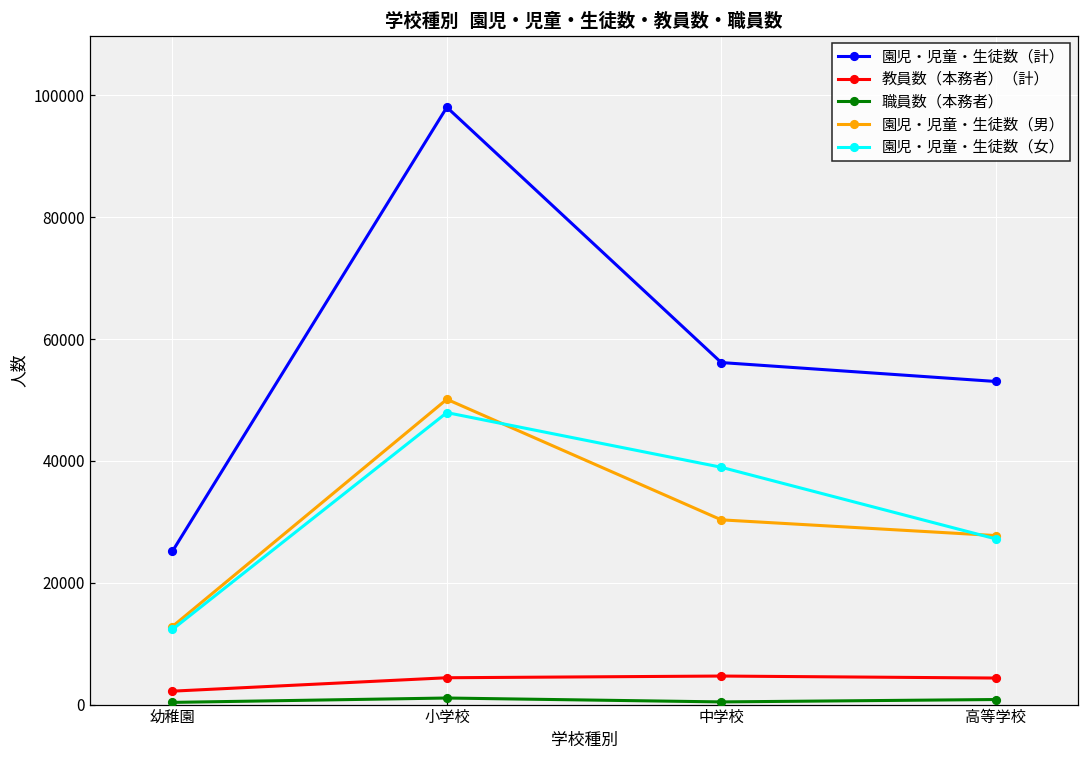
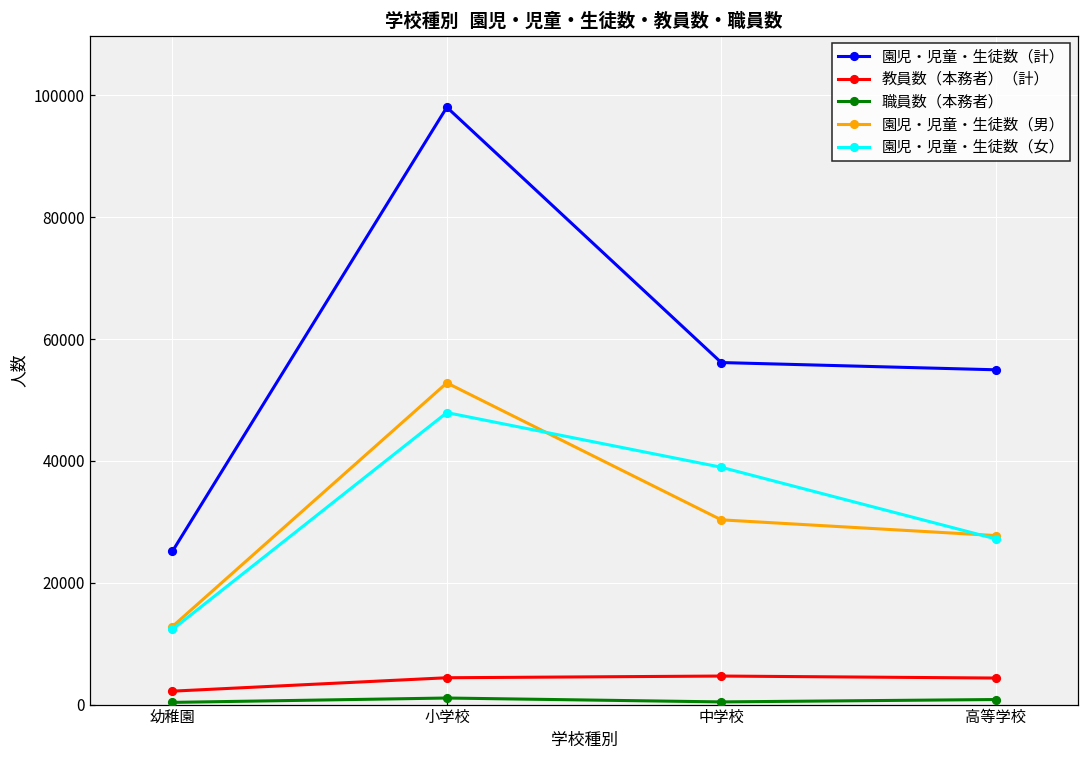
園児・児童・生徒数（男）, 小学校: 50000 -> 53000
園児・児童・生徒数（計）, 高等学校: 53000 -> 55000
